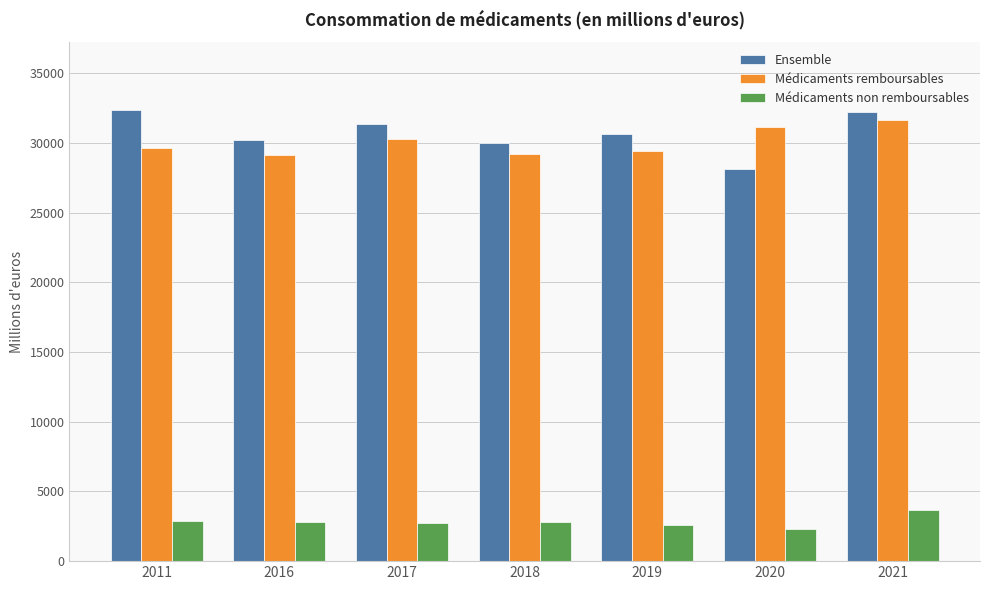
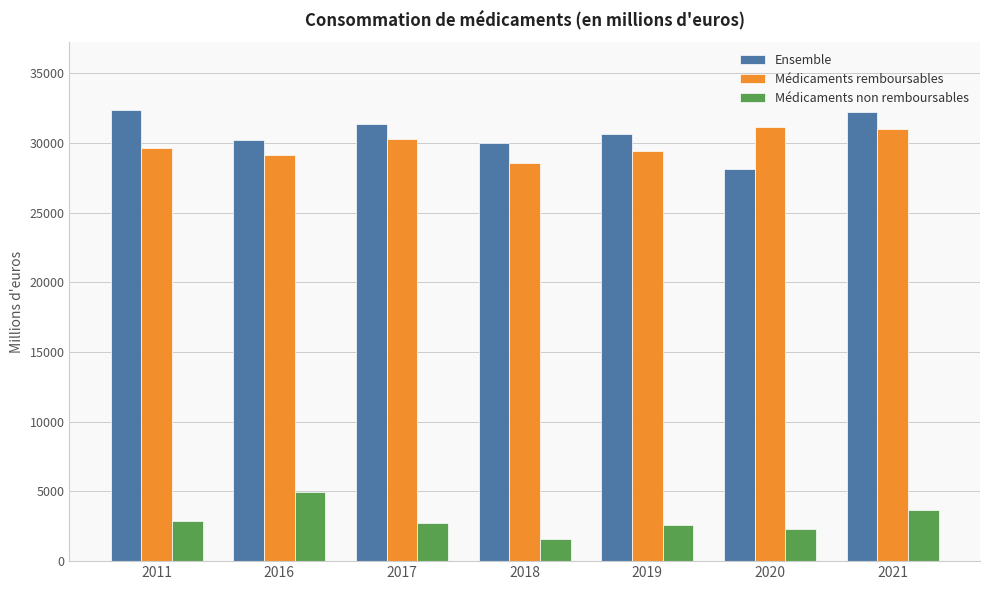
Médicaments non remboursables, 2016: 2800 -> 5000
Médicaments remboursables, 2018: 29200 -> 28600
Médicaments non remboursables, 2018: 2800 -> 1600
Médicaments remboursables, 2021: 31700 -> 31000
